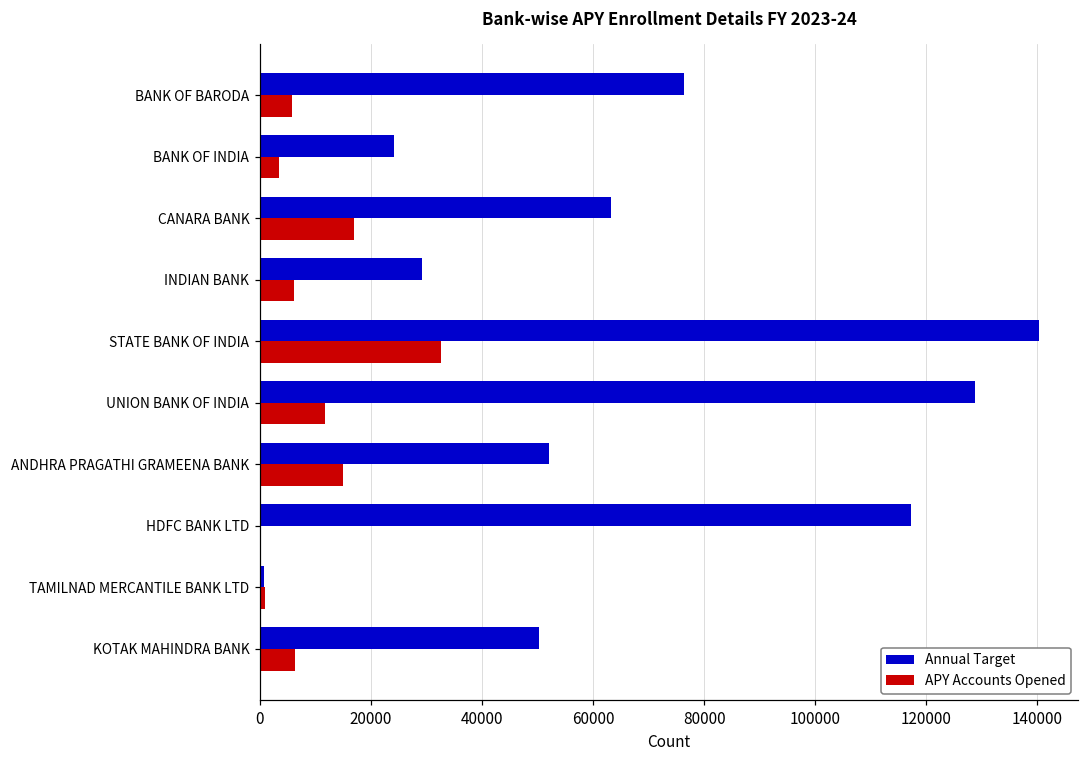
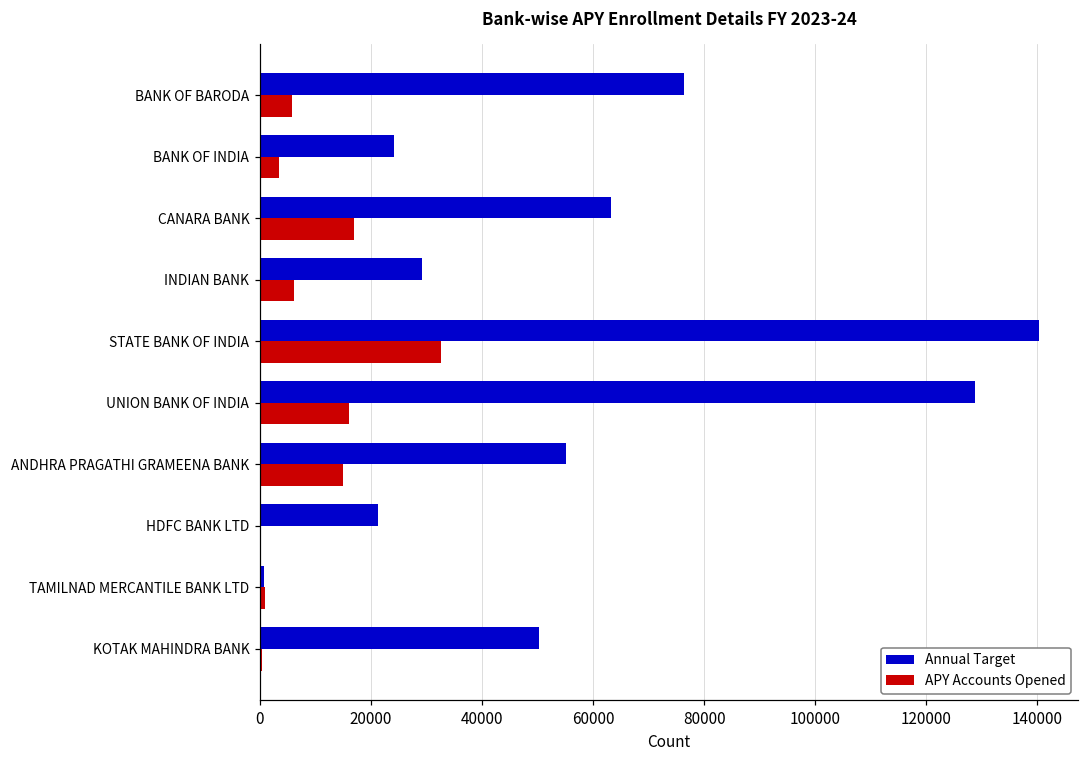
APY Accounts Opened, UNION BANK OF INDIA: 12000 -> 16000
Annual Target, ANDHRA PRAGATHI GRAMEENA BANK: 52000 -> 55000
Annual Target, HDFC BANK LTD: 117000 -> 21000
APY Accounts Opened, KOTAK MAHINDRA BANK: 6000 -> 0
